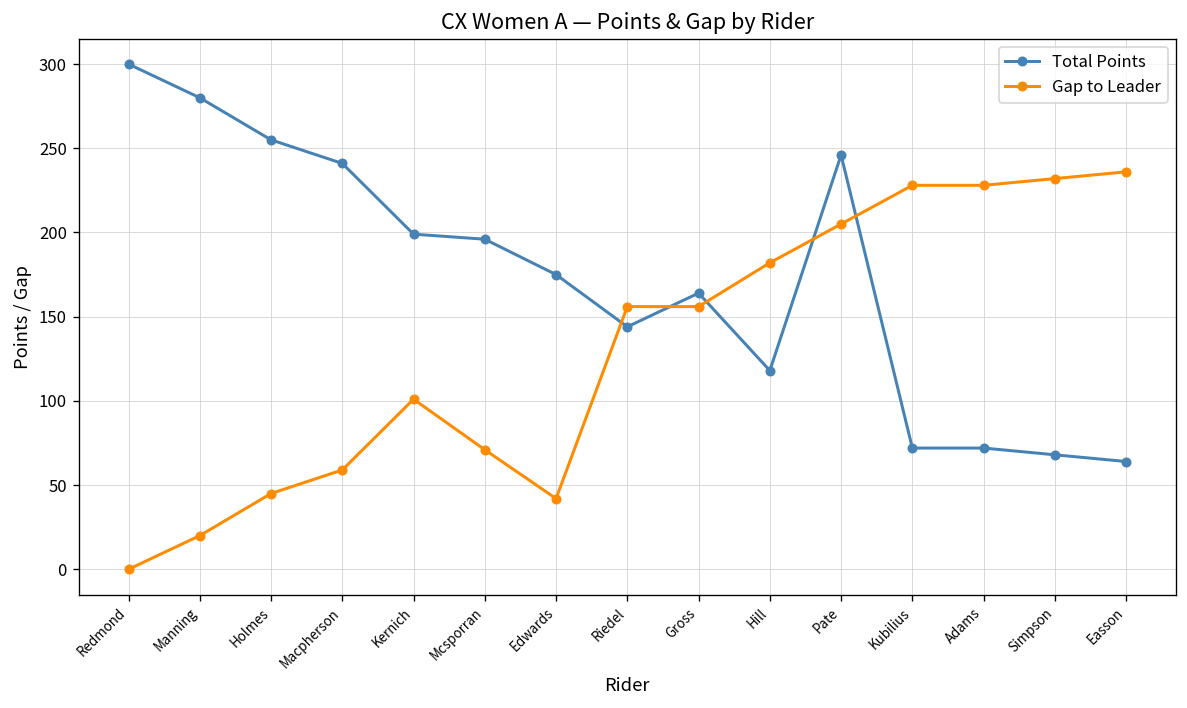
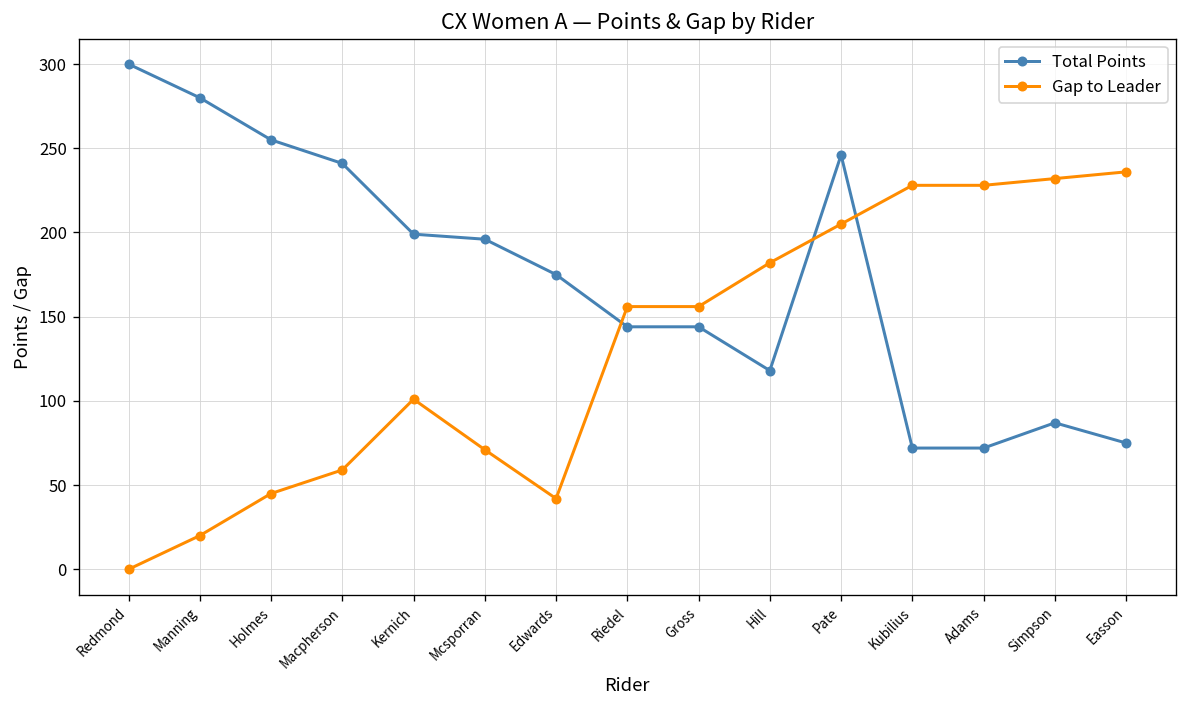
Total Points, Gross: 164 -> 144
Total Points, Simpson: 68 -> 87
Total Points, Easson: 64 -> 75
